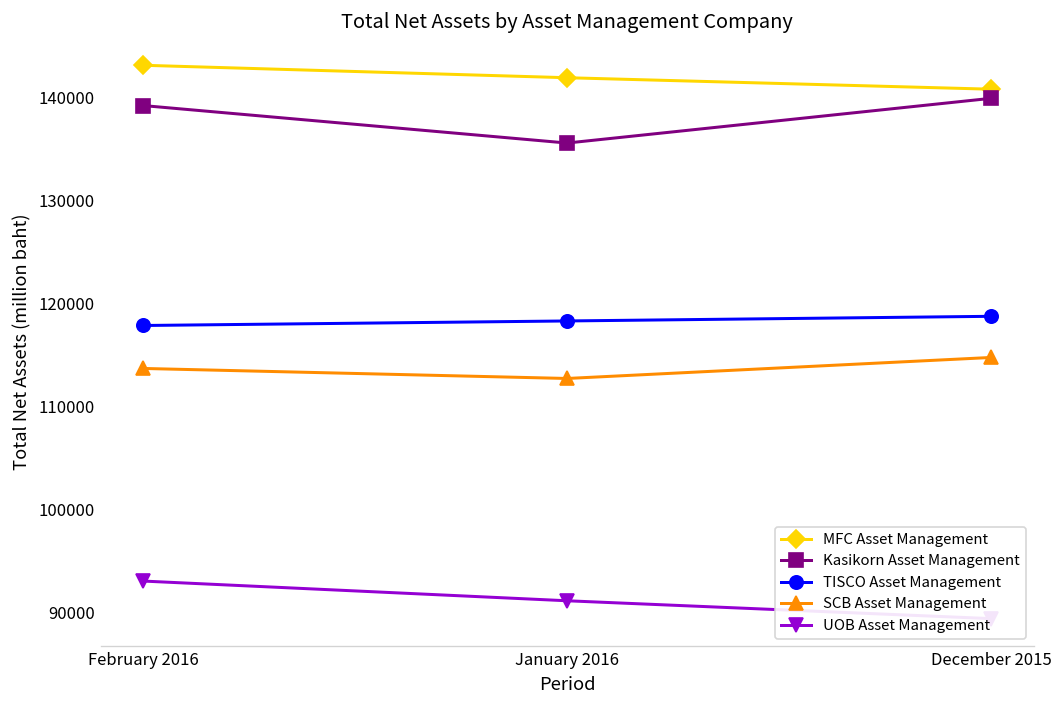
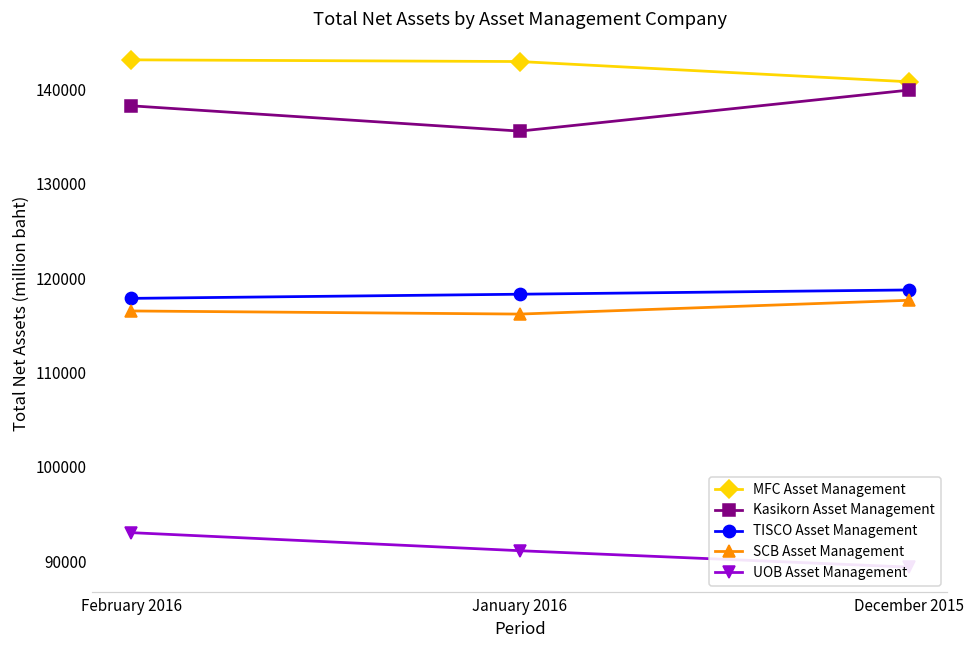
Kasikorn Asset Management, February 2016: 139000 -> 138000
SCB Asset Management, February 2016: 114000 -> 117000
MFC Asset Management, January 2016: 142000 -> 143000
SCB Asset Management, January 2016: 113000 -> 116000
SCB Asset Management, December 2015: 115000 -> 118000
